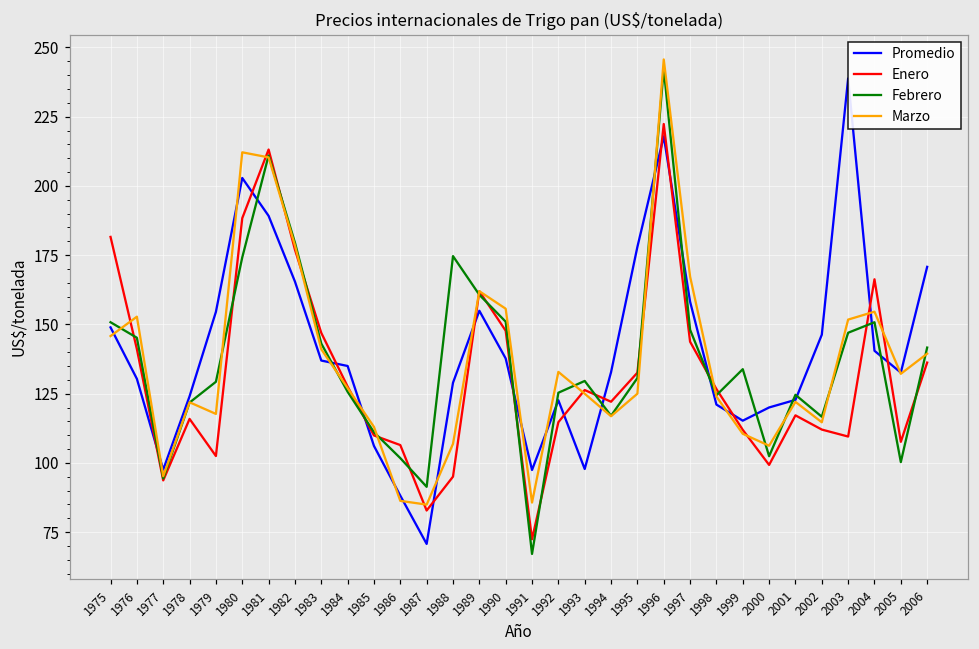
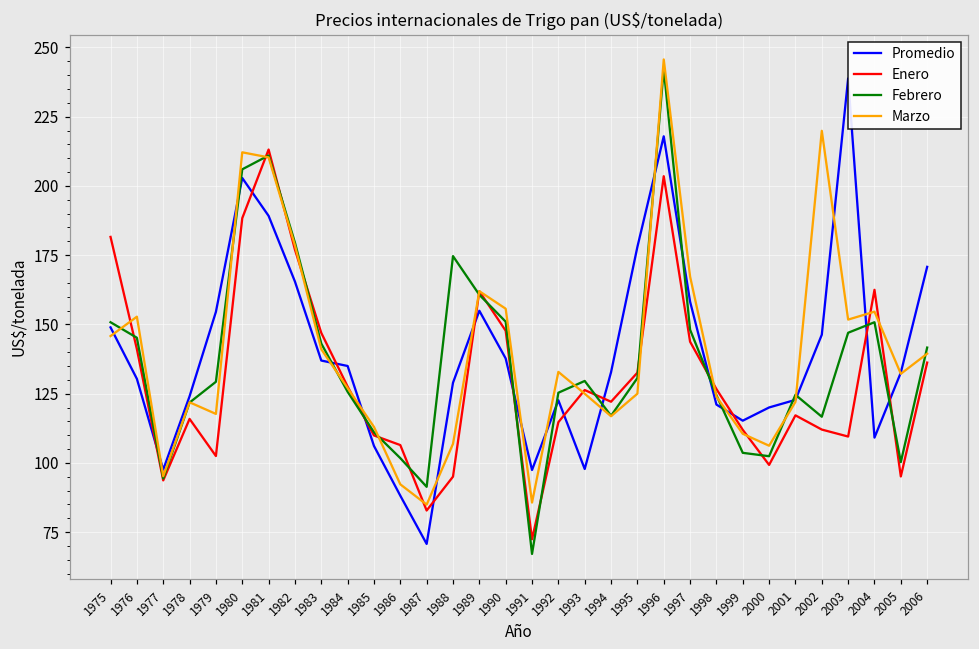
Febrero, 1980: 174 -> 206
Marzo, 1986: 86 -> 92
Enero, 1996: 222 -> 204
Febrero, 1999: 134 -> 104
Marzo, 2002: 115 -> 220
Promedio, 2004: 140 -> 109
Enero, 2004: 166 -> 163
Enero, 2005: 108 -> 95
